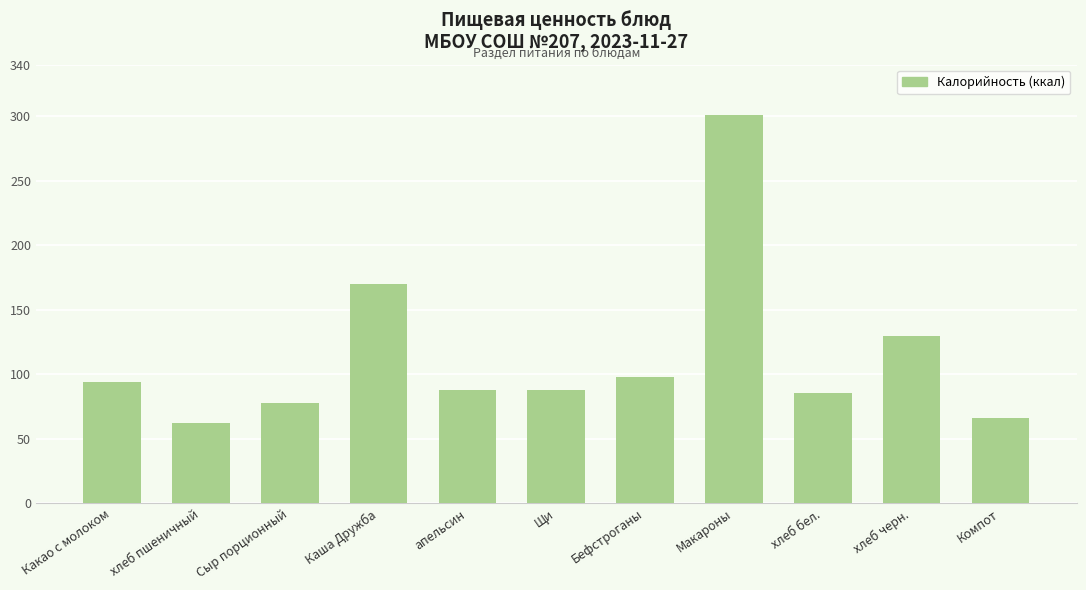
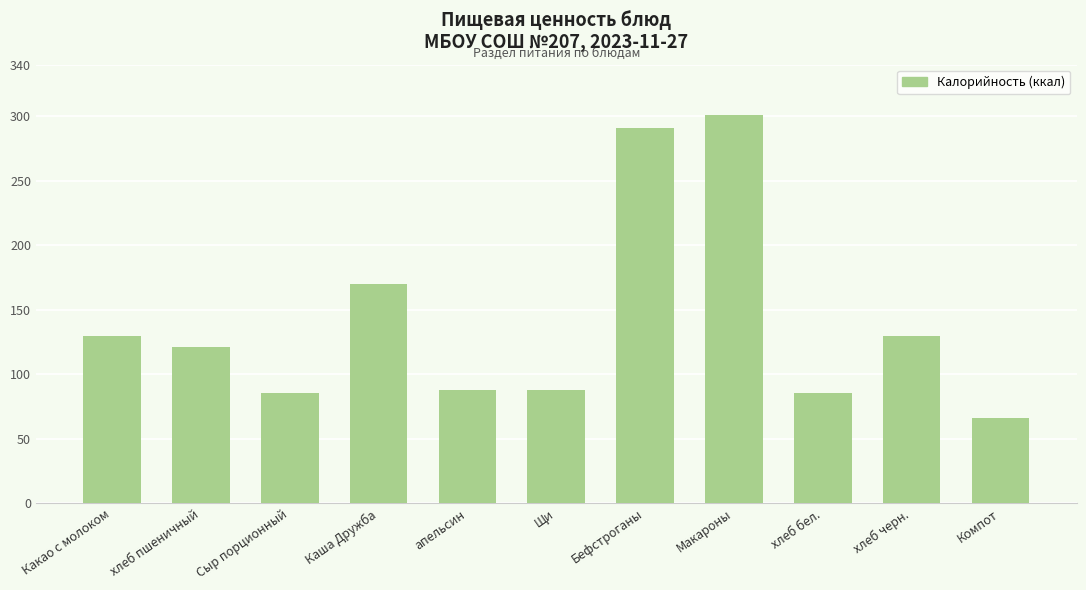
Какао с молоком: 94 -> 130
хлеб пшеничный: 62 -> 121
Сыр порционный: 77 -> 86
Бефстроганы: 98 -> 291
